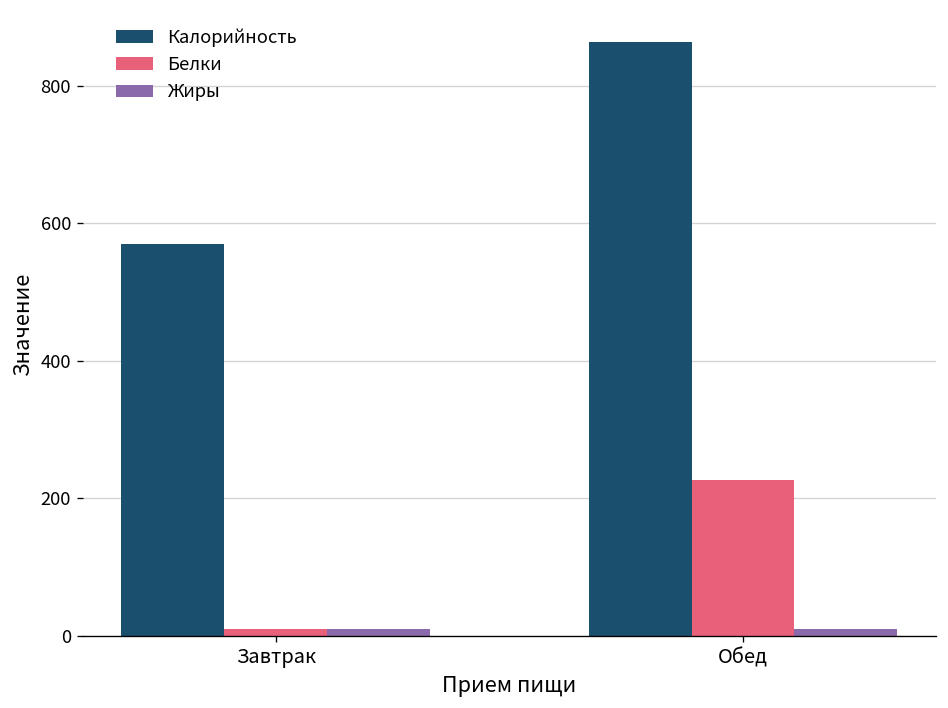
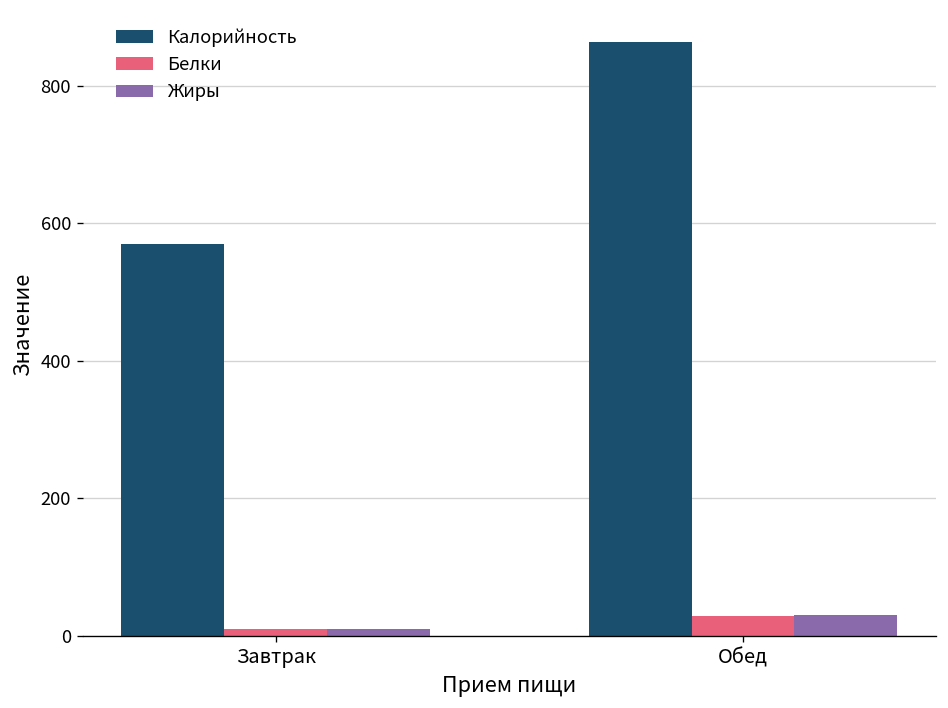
Белки, Обед: 230 -> 30
Жиры, Обед: 10 -> 30
